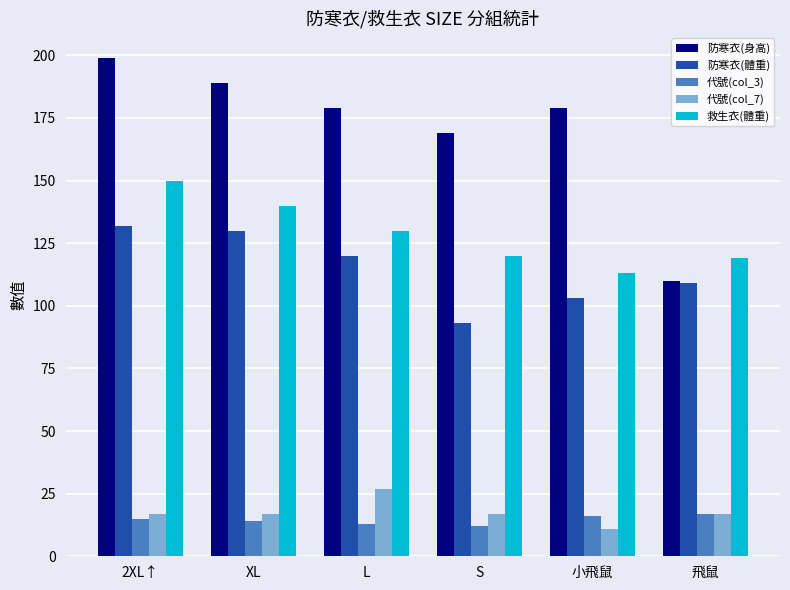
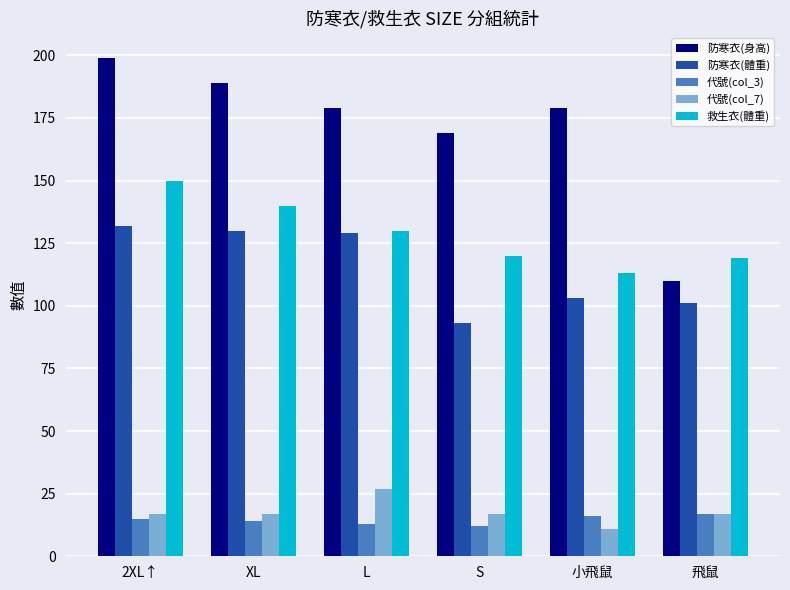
防寒衣(體重), L: 120 -> 129
防寒衣(體重), 飛鼠: 109 -> 101
